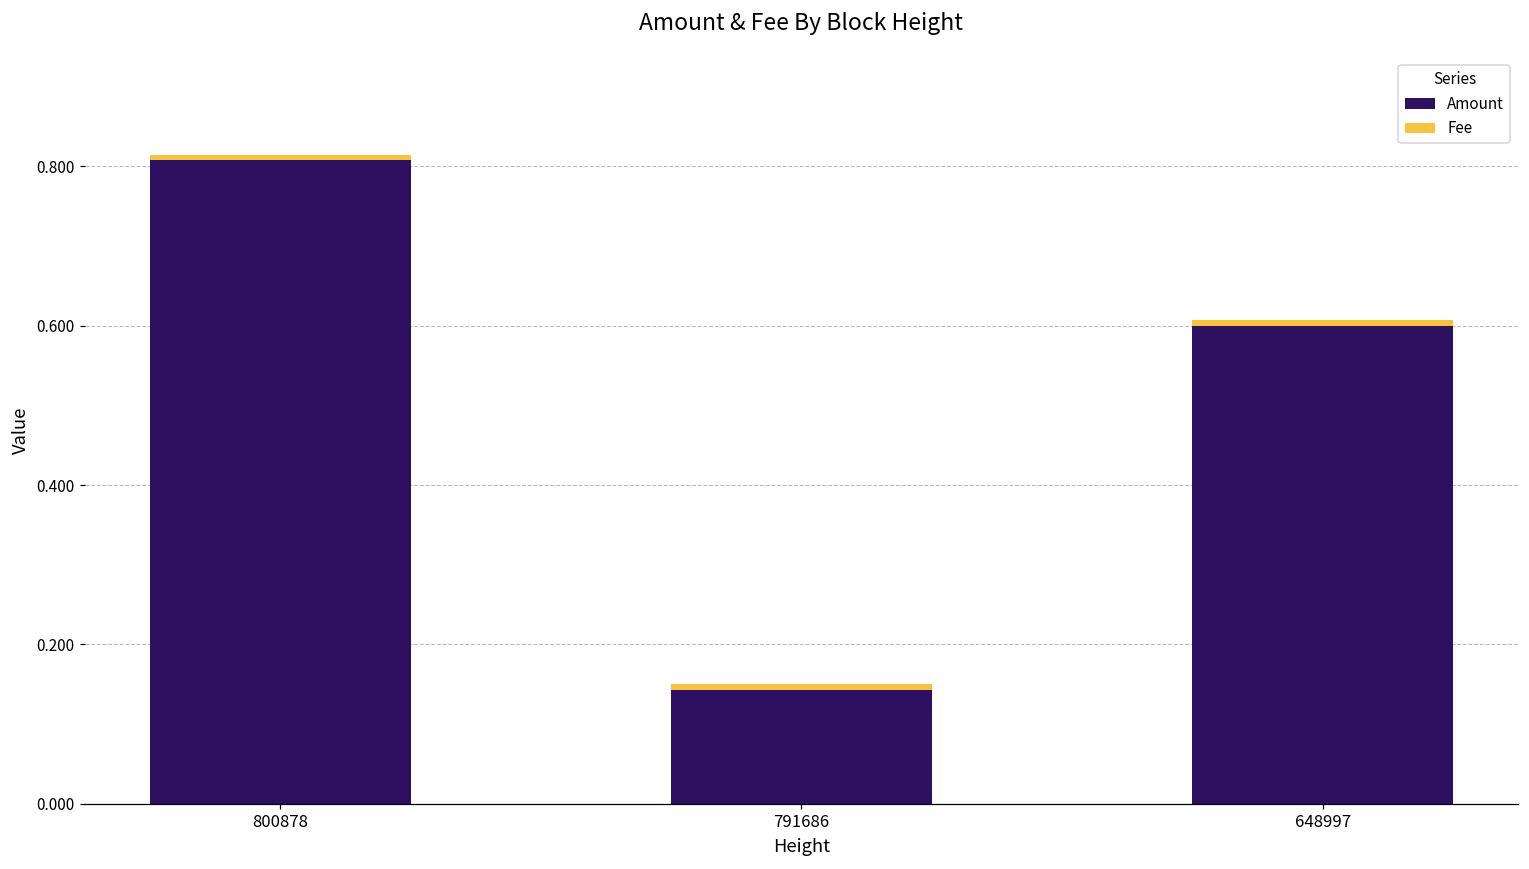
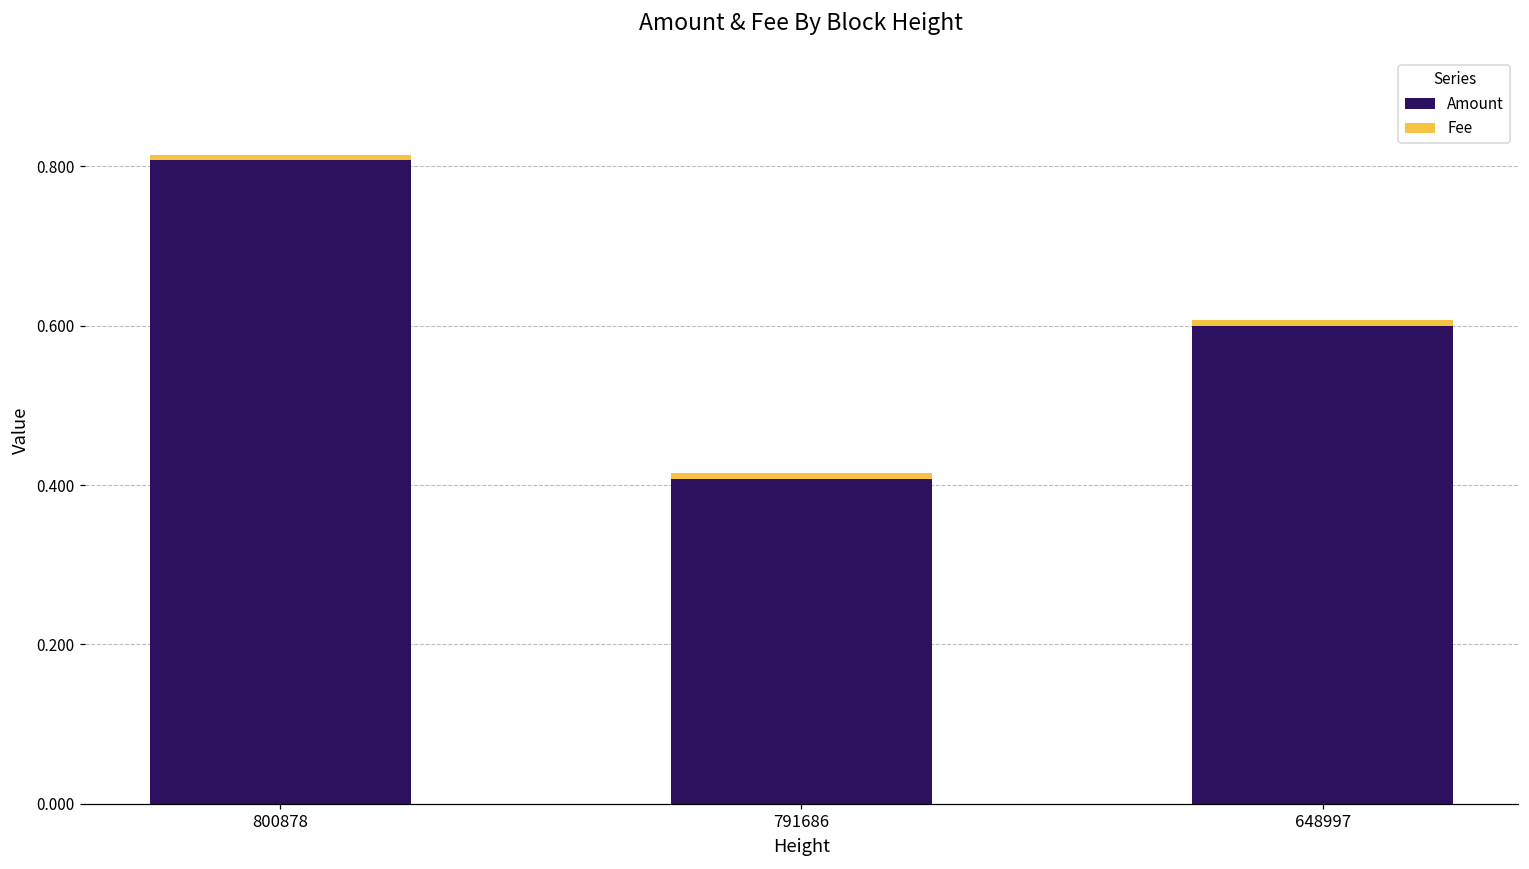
Amount, 791686: 0.14 -> 0.41
